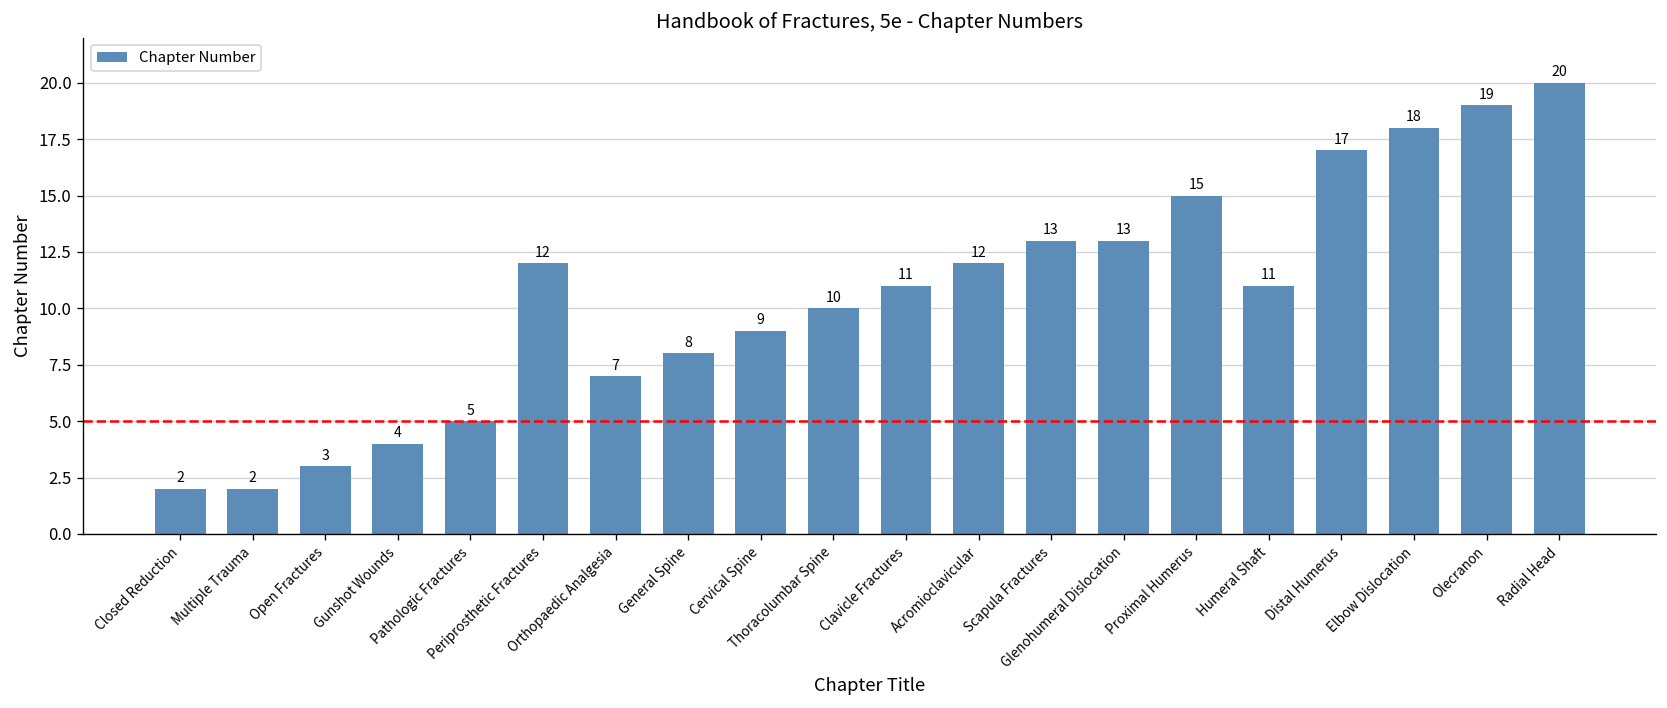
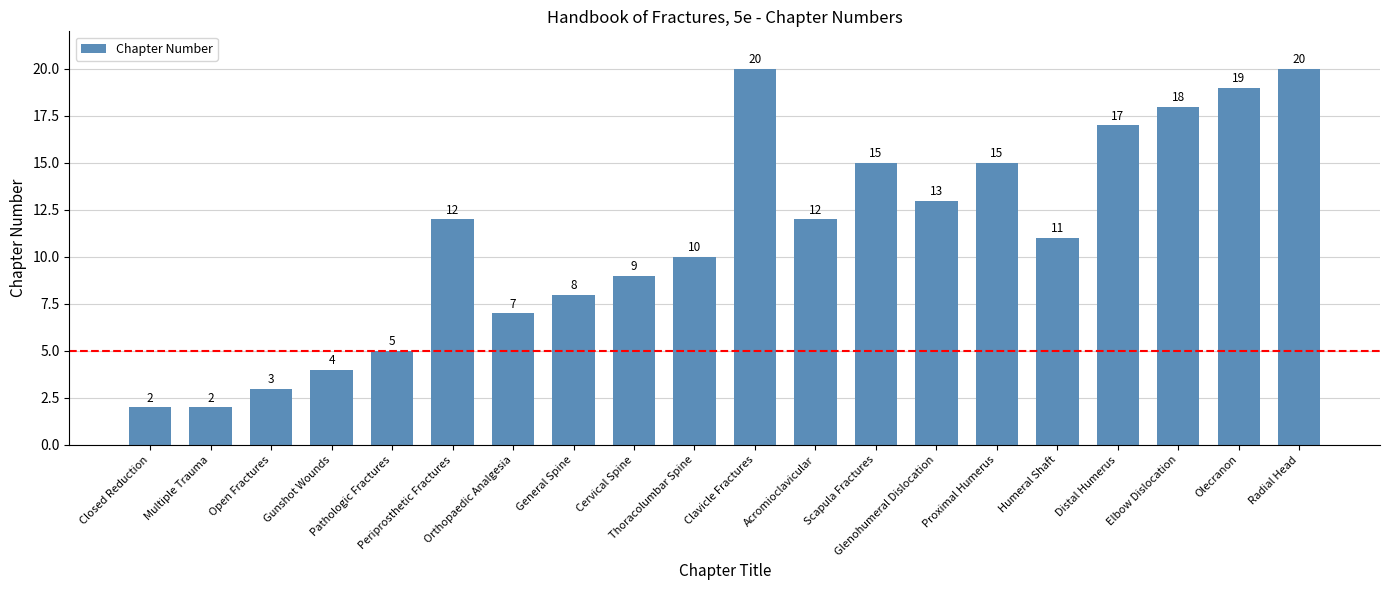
Clavicle Fractures: 11 -> 20
Scapula Fractures: 13 -> 15
